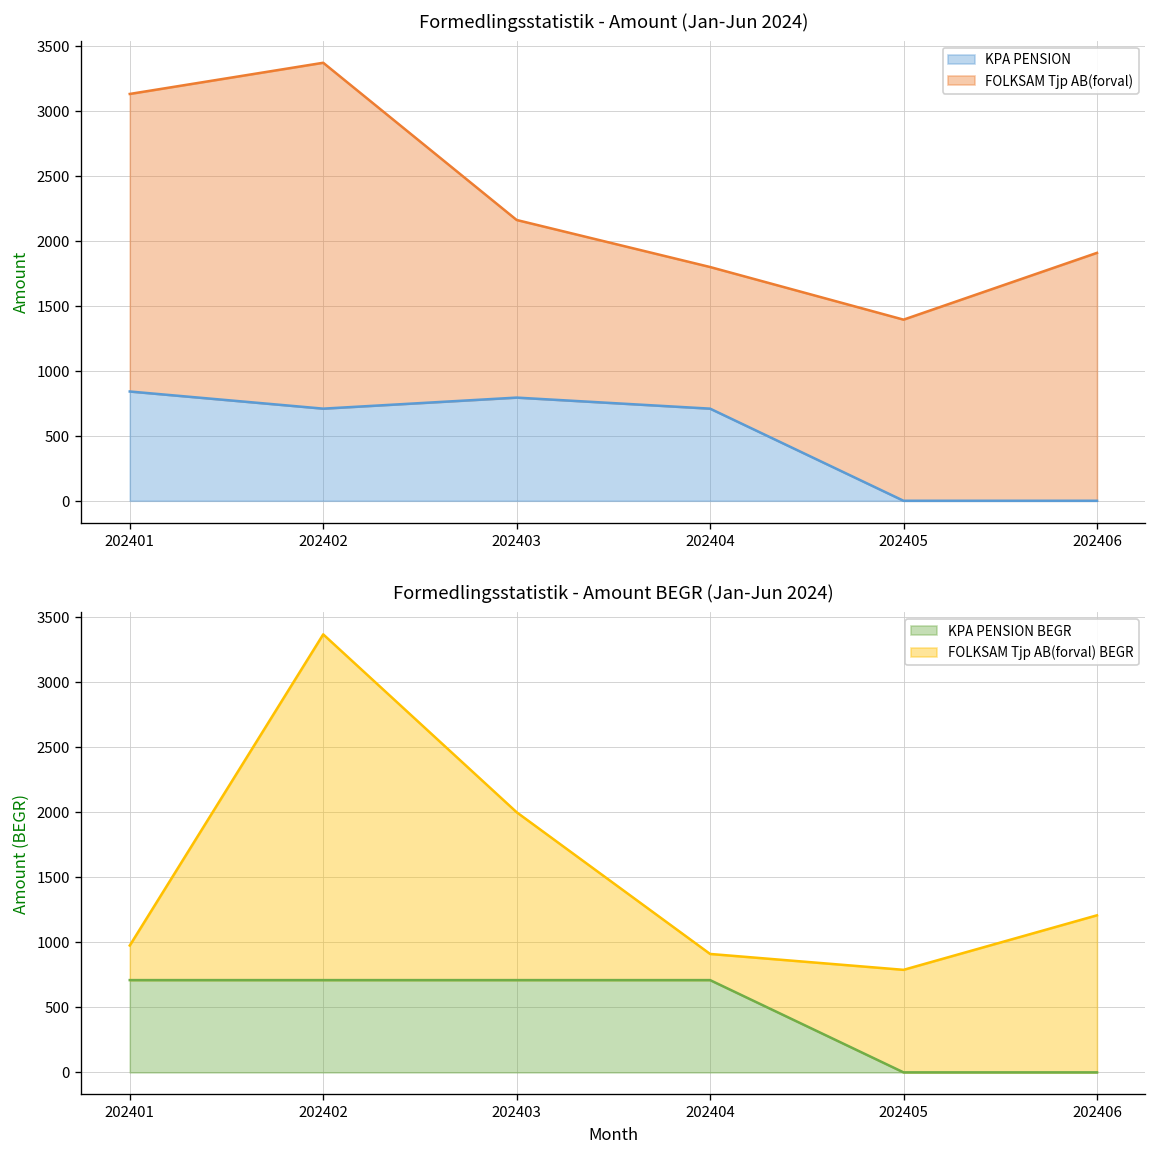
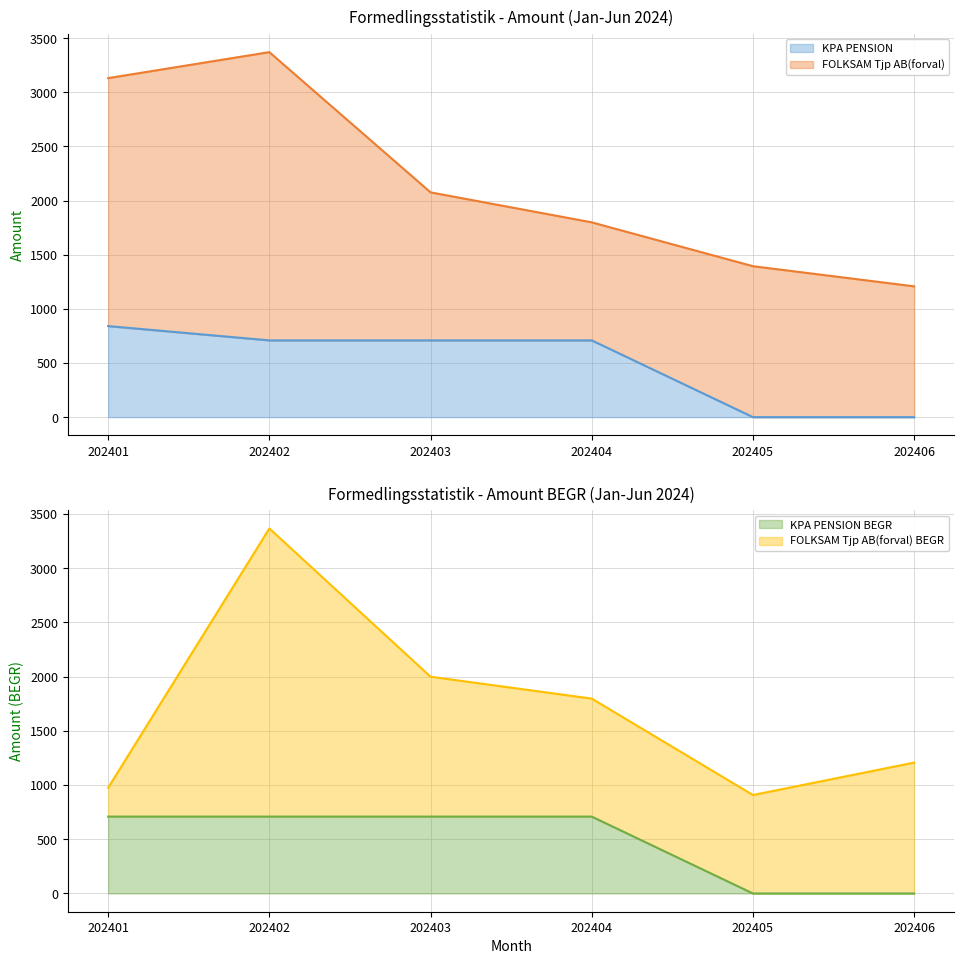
Formedlingsstatistik - Amount (Jan-Jun 2024), KPA PENSION, 202403: 790 -> 710
Formedlingsstatistik - Amount (Jan-Jun 2024), FOLKSAM Tjp AB(forval), 202406: 1910 -> 1210
Formedlingsstatistik - Amount BEGR (Jan-Jun 2024), FOLKSAM Tjp AB(forval) BEGR, 202404: 200 -> 1090
Formedlingsstatistik - Amount BEGR (Jan-Jun 2024), FOLKSAM Tjp AB(forval) BEGR, 202405: 790 -> 910
